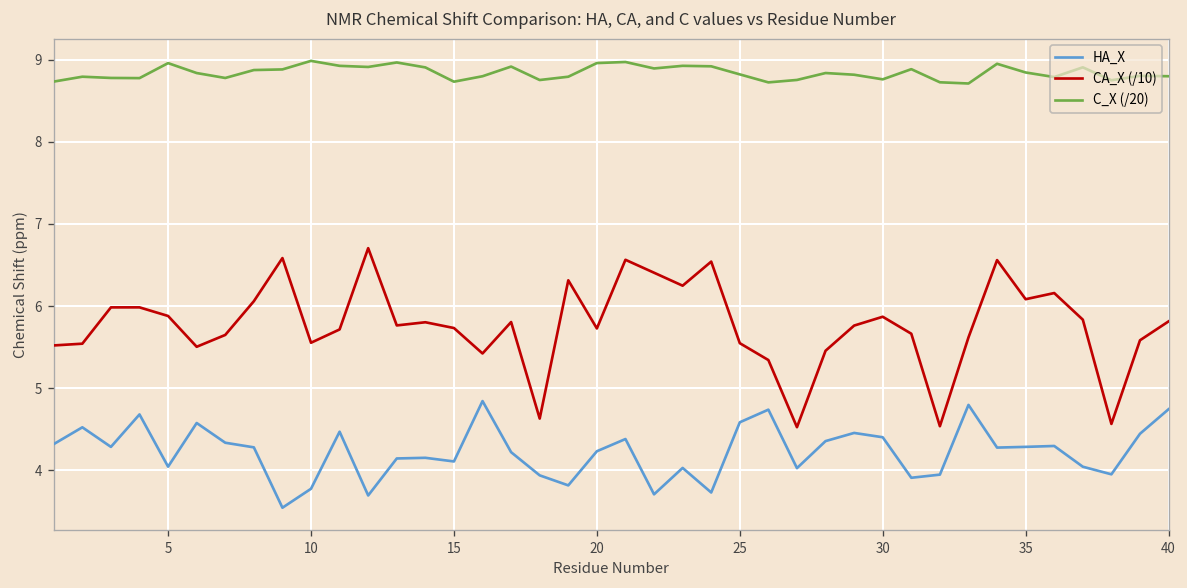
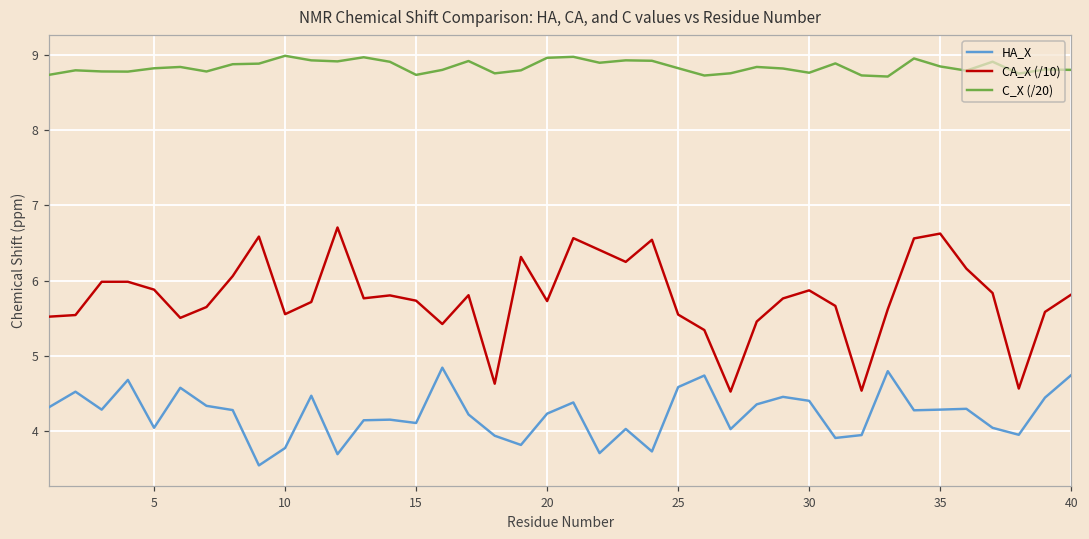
C_X (/20), 5: 9.0 -> 8.8
CA_X (/10), 35: 6.1 -> 6.6
